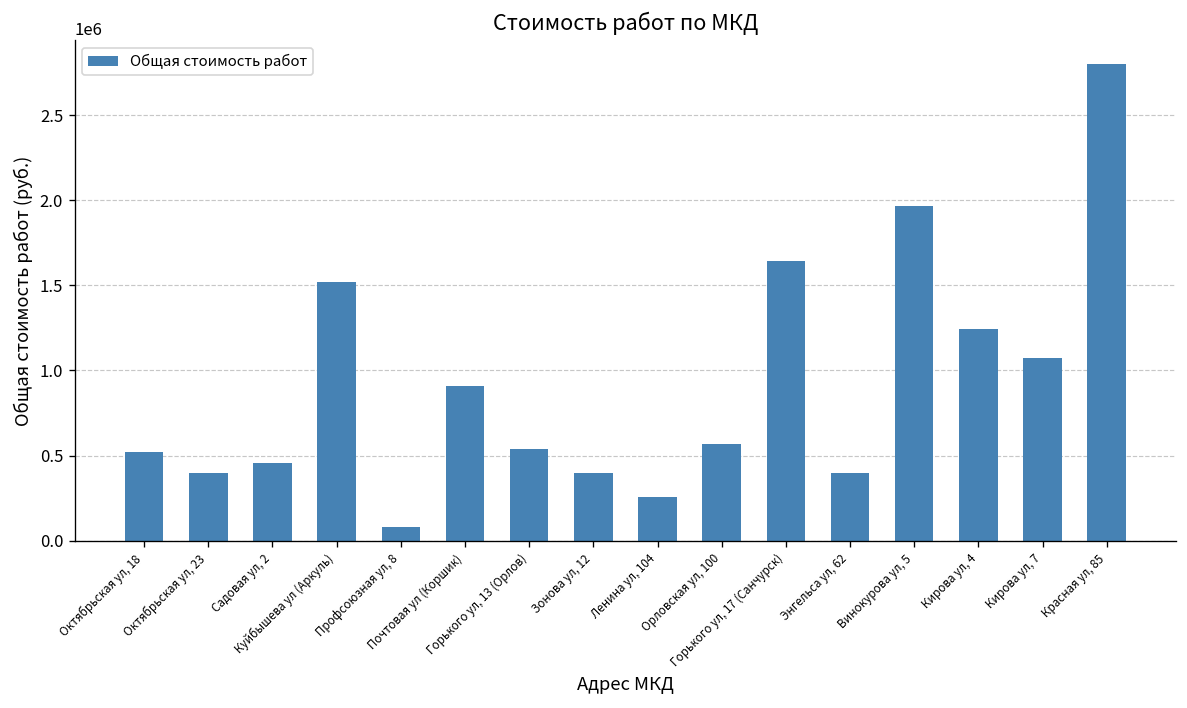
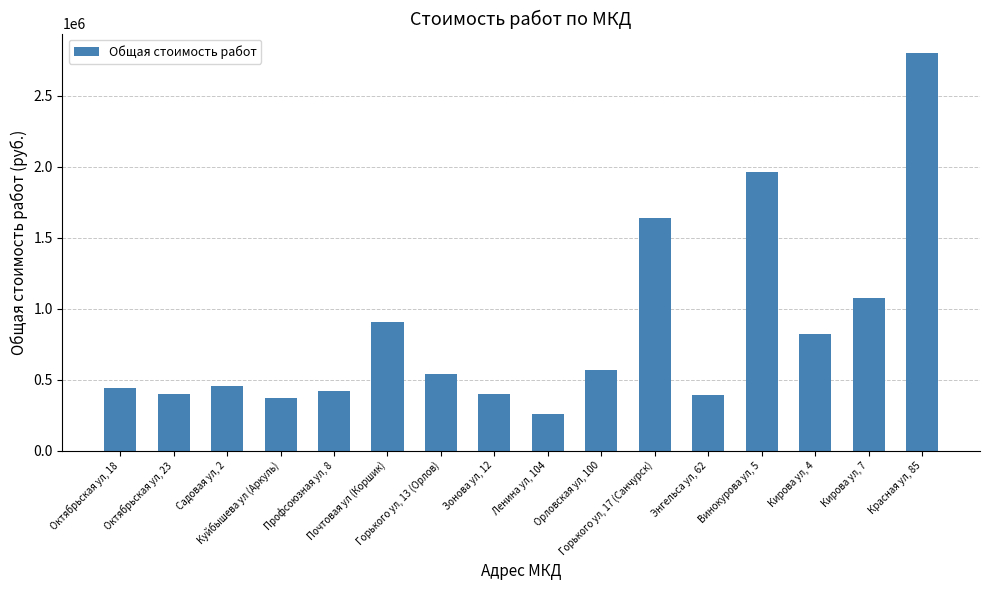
Октябрьская ул, 18: 520000 -> 440000
Куйбышева ул (Аркуль): 1520000 -> 370000
Профсоюзная ул, 8: 80000 -> 420000
Кирова ул, 4: 1250000 -> 820000
